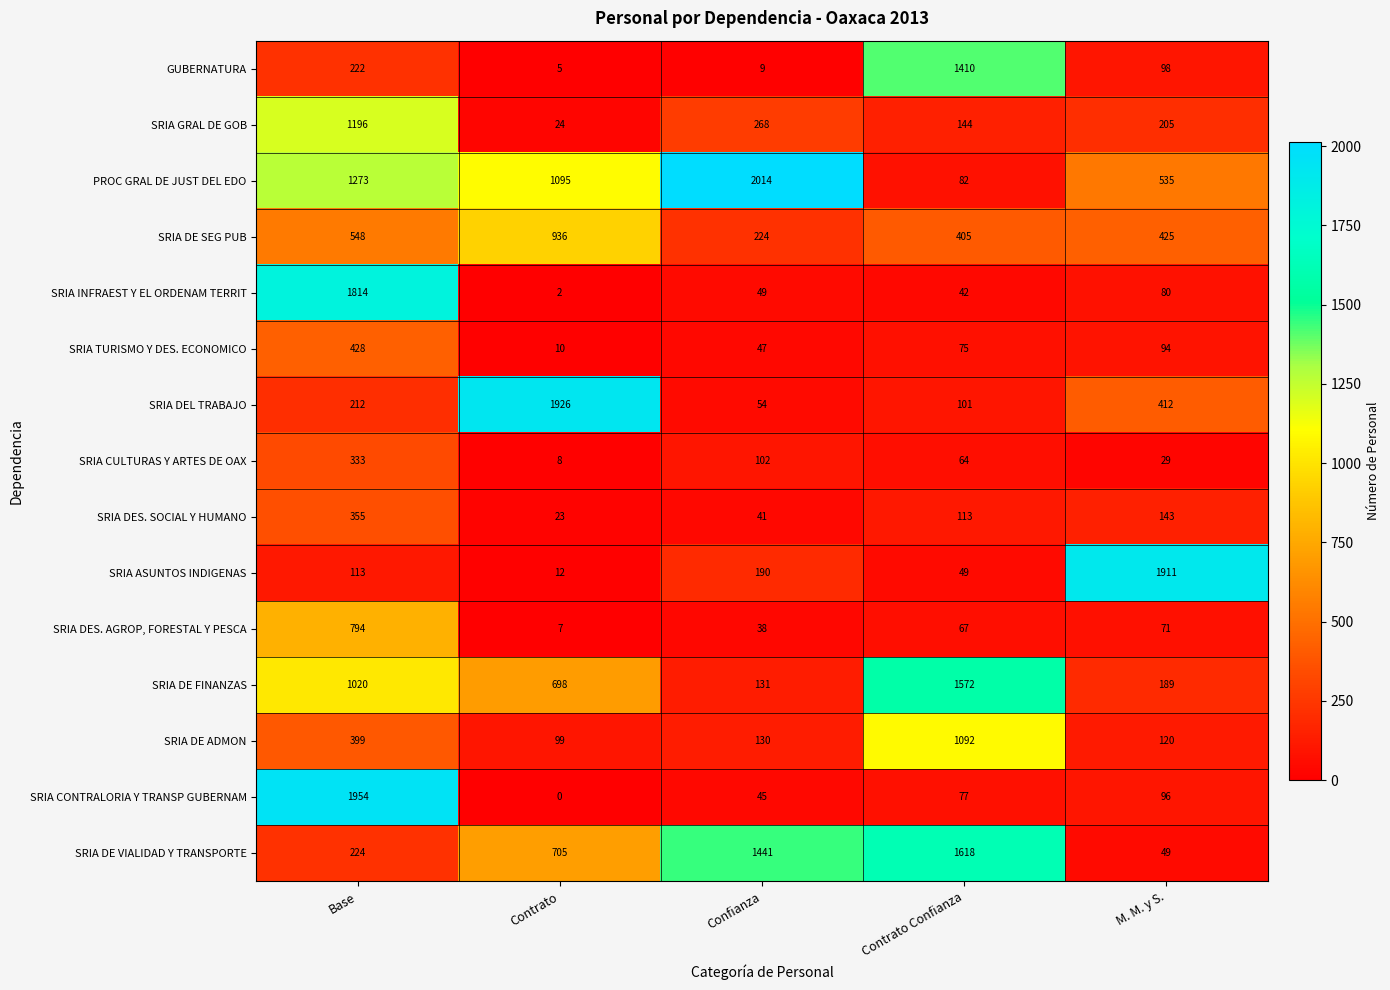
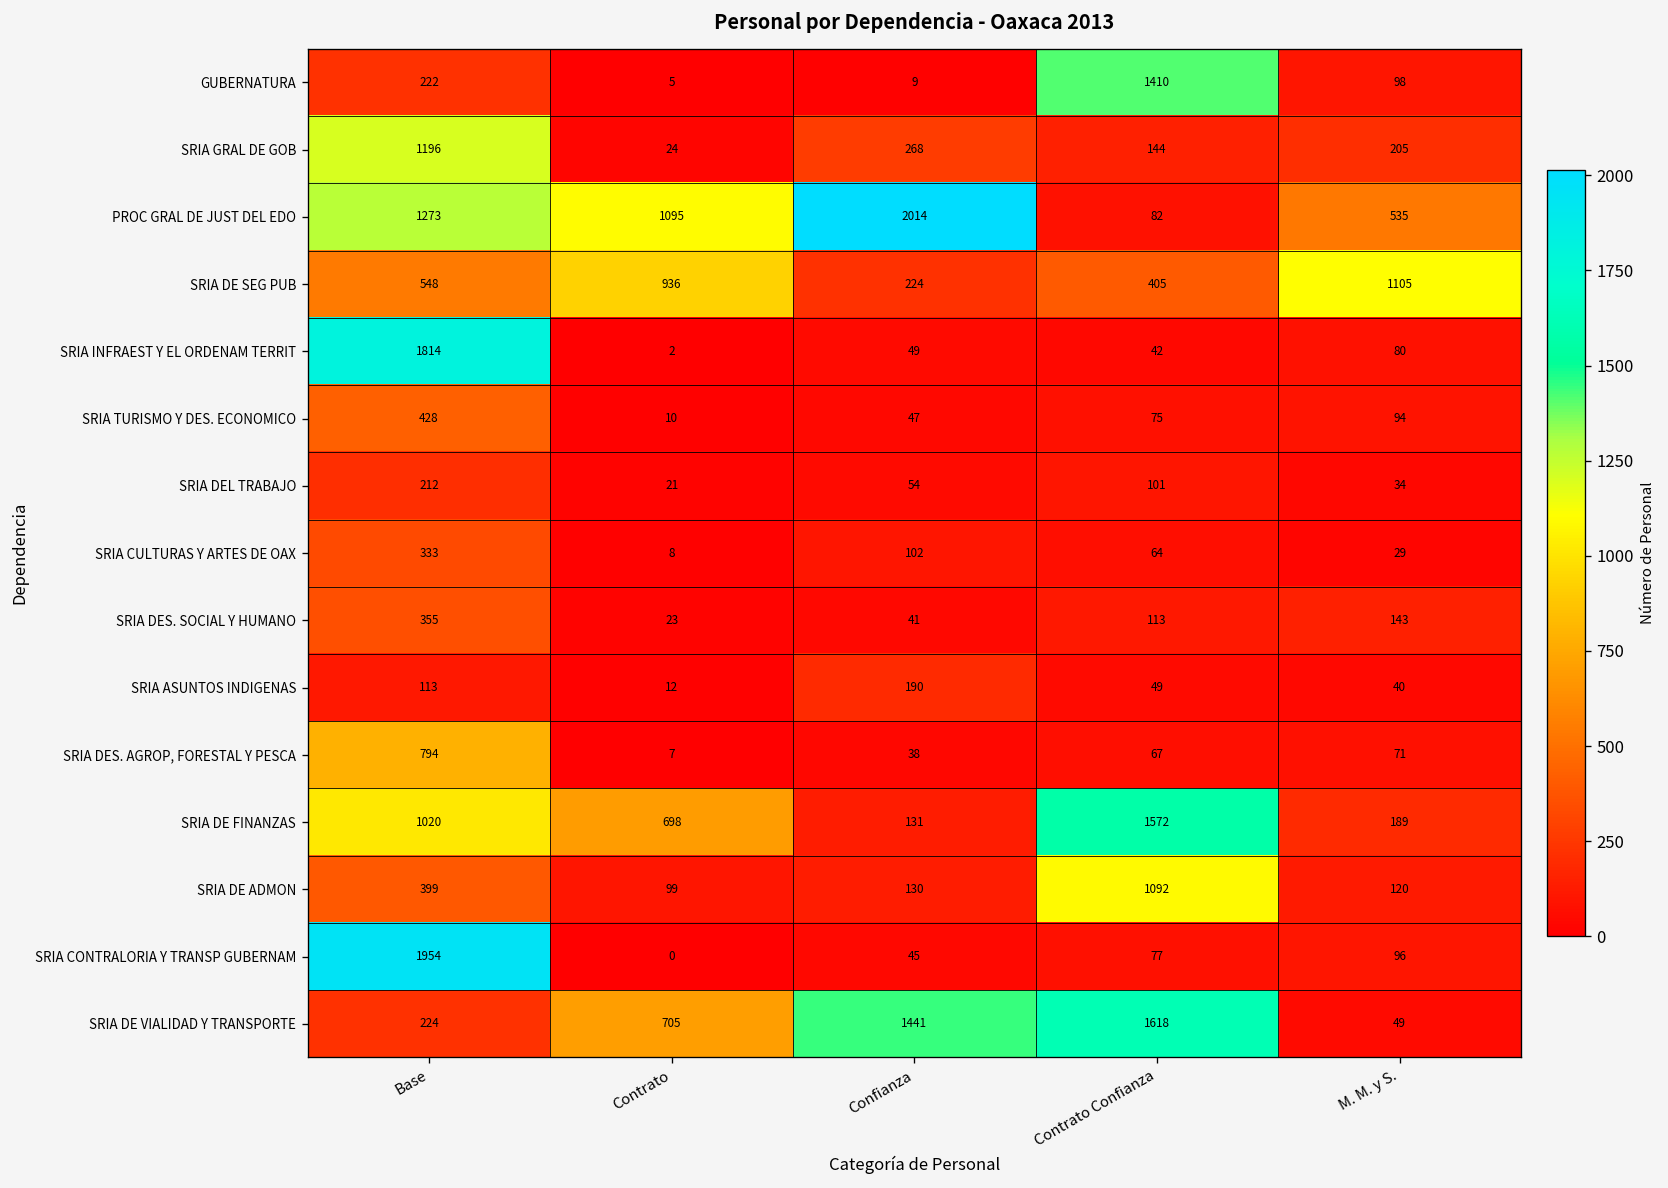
SRIA DE SEG PUB, M. M. y S.: 425 -> 1105
SRIA DEL TRABAJO, Contrato: 1926 -> 21
SRIA DEL TRABAJO, M. M. y S.: 412 -> 34
SRIA ASUNTOS INDIGENAS, M. M. y S.: 1911 -> 40
